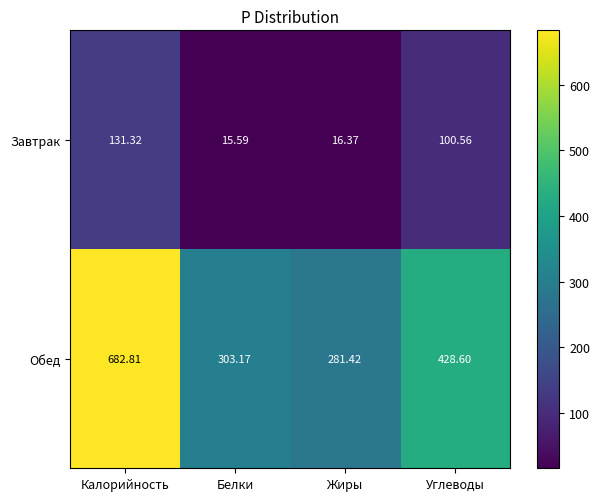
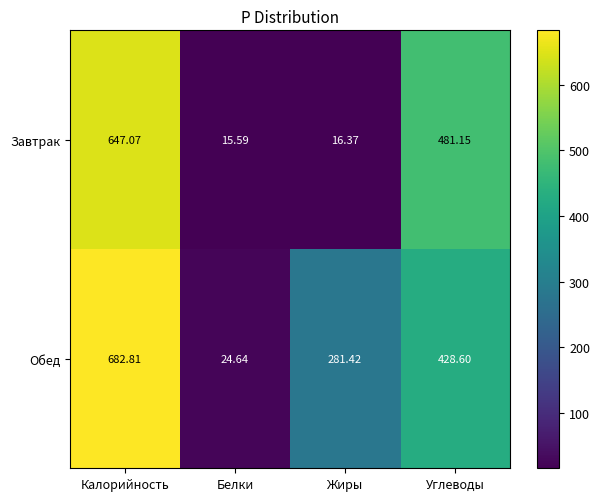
Завтрак, Калорийность: 131.32 -> 647.07
Завтрак, Углеводы: 100.56 -> 481.15
Обед, Белки: 303.17 -> 24.64
